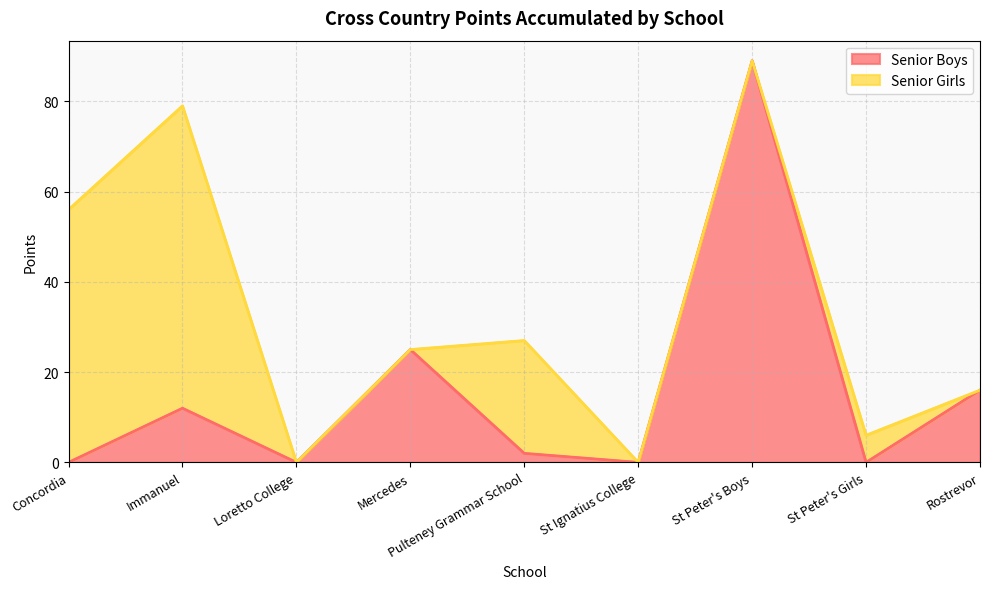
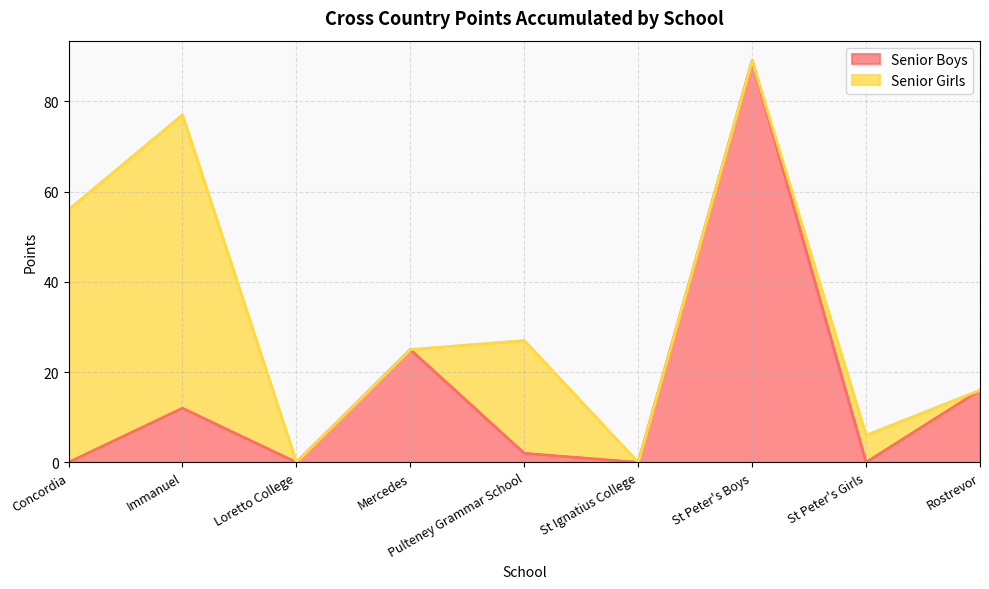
Senior Girls, Immanuel: 67 -> 65
